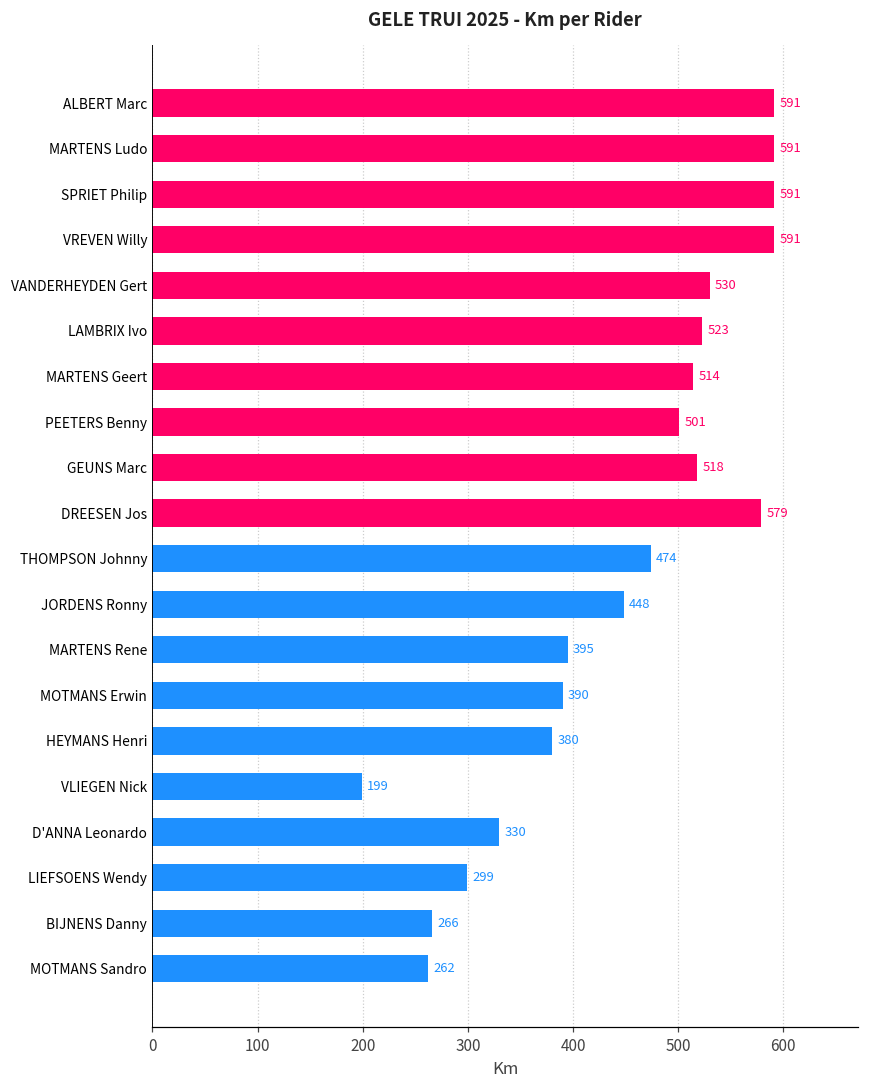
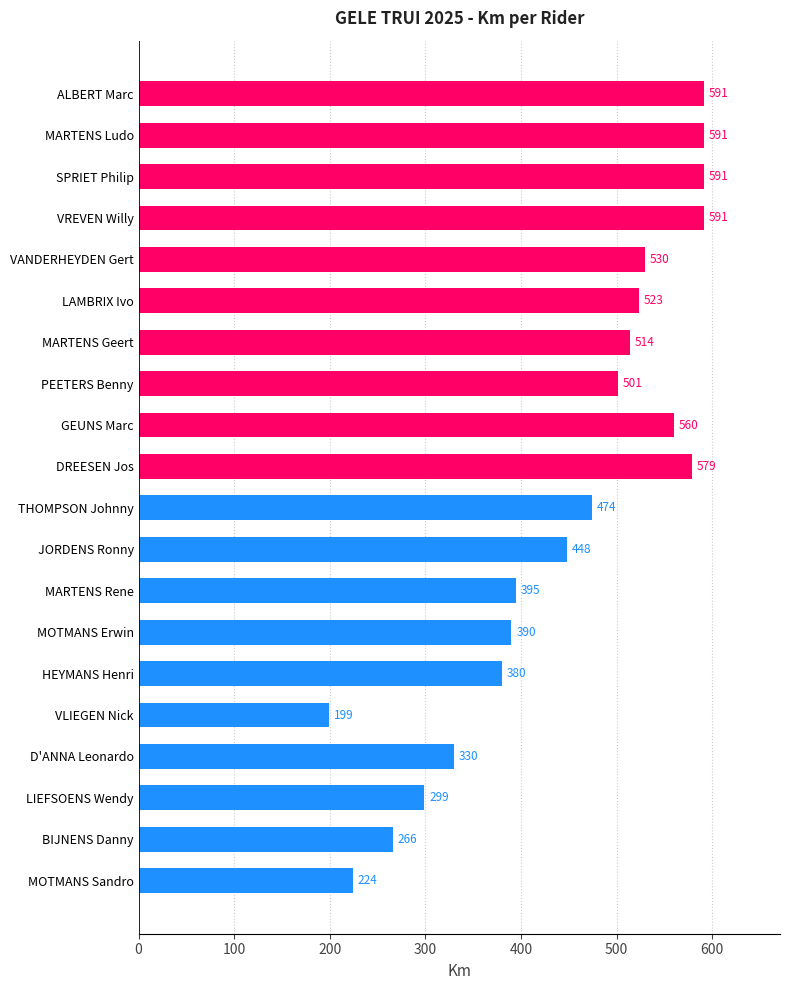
GEUNS Marc: 518 -> 560
MOTMANS Sandro: 262 -> 224
